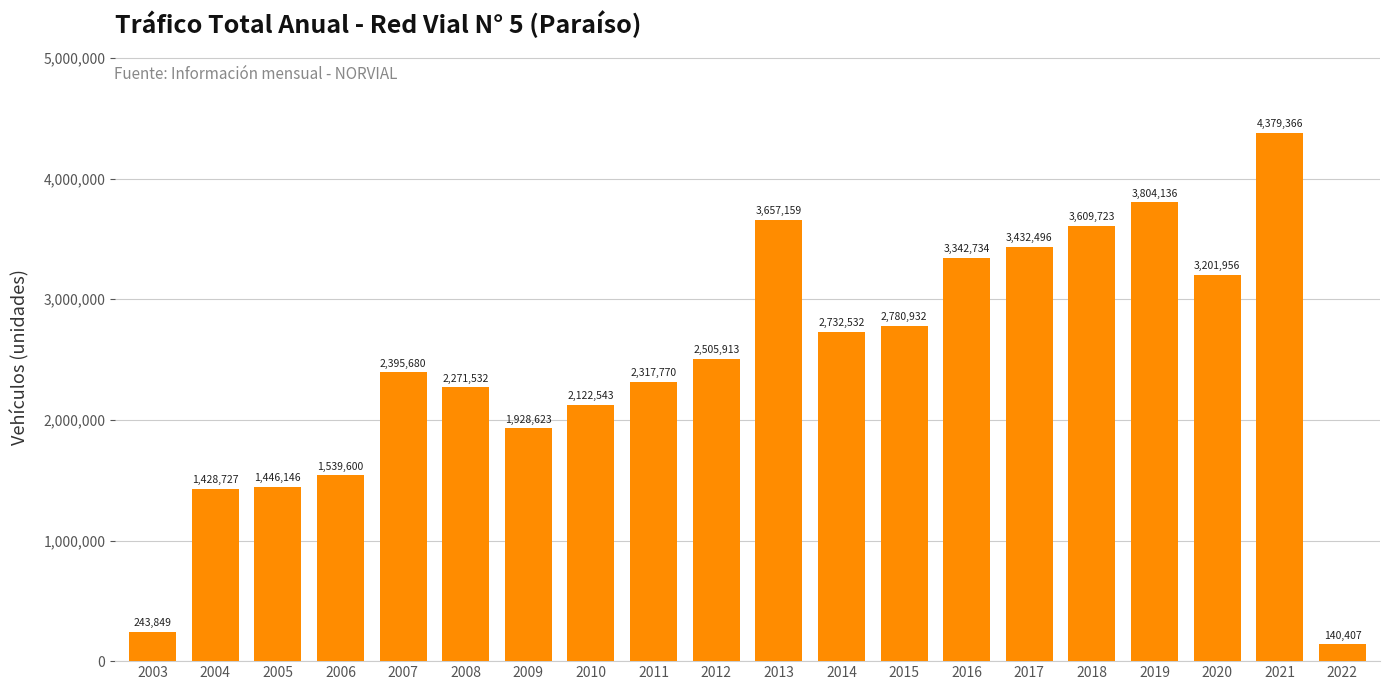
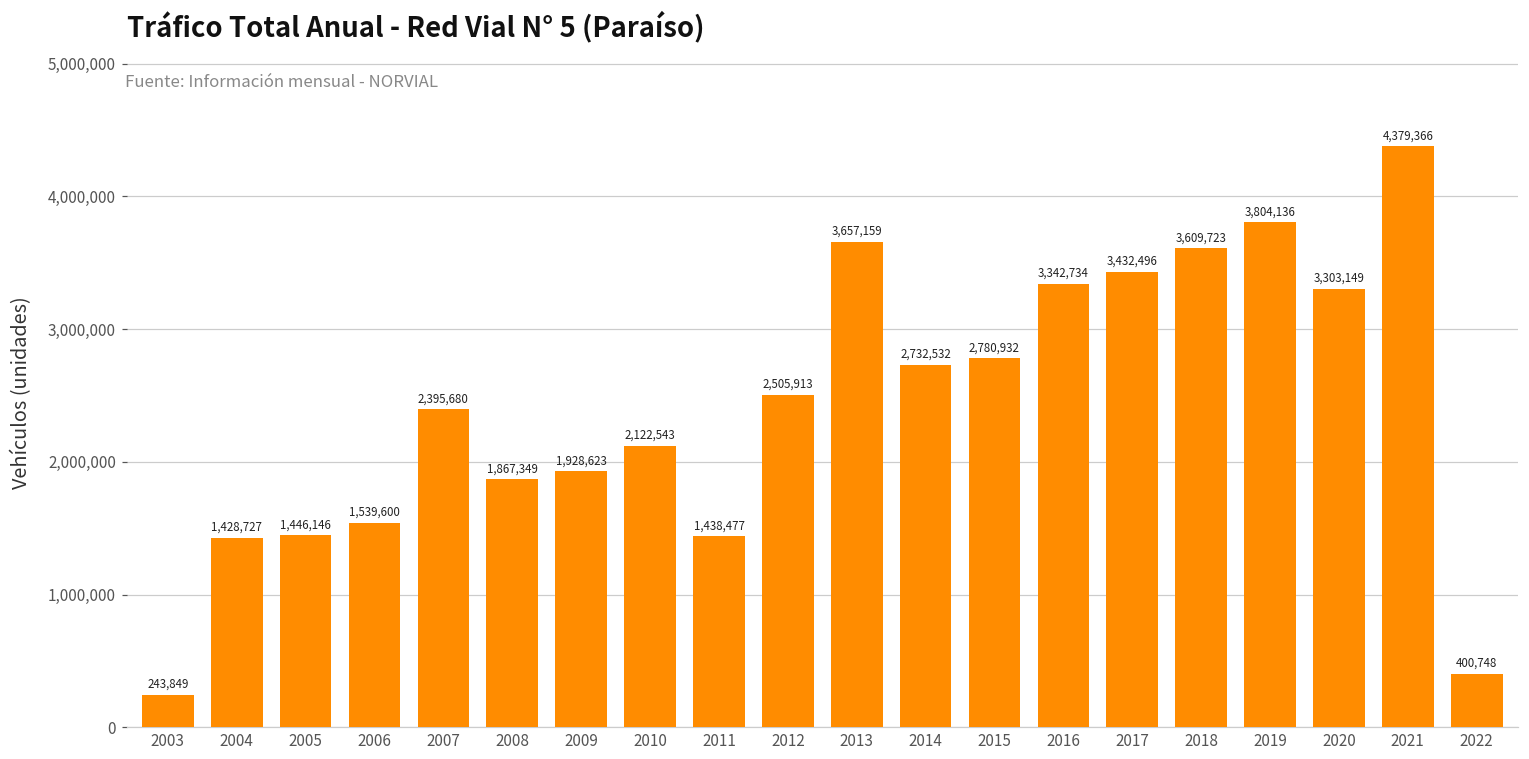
2008: 2,271,532 -> 1,867,349
2011: 2,317,770 -> 1,438,477
2020: 3,201,956 -> 3,303,149
2022: 140,407 -> 400,748
